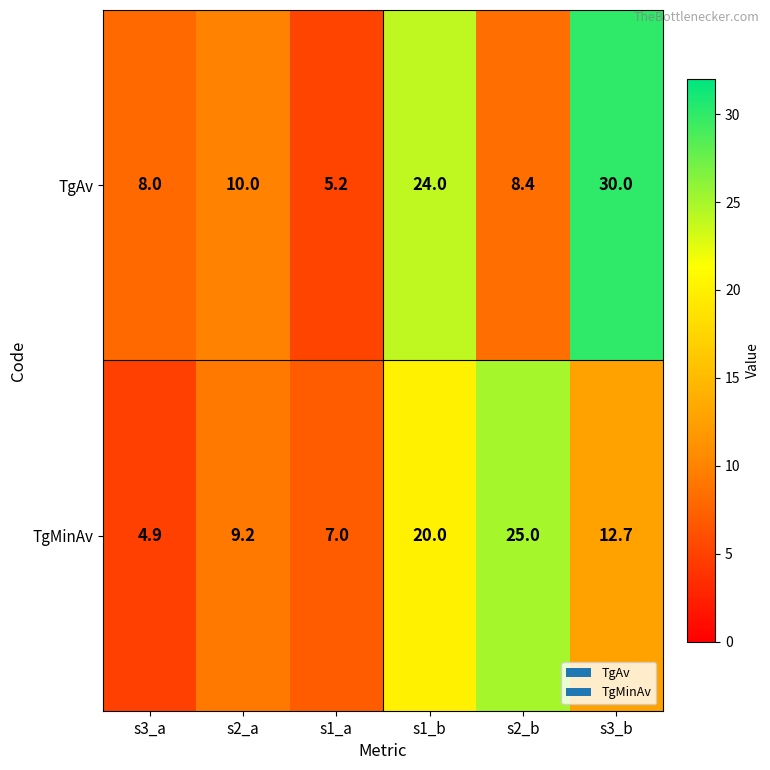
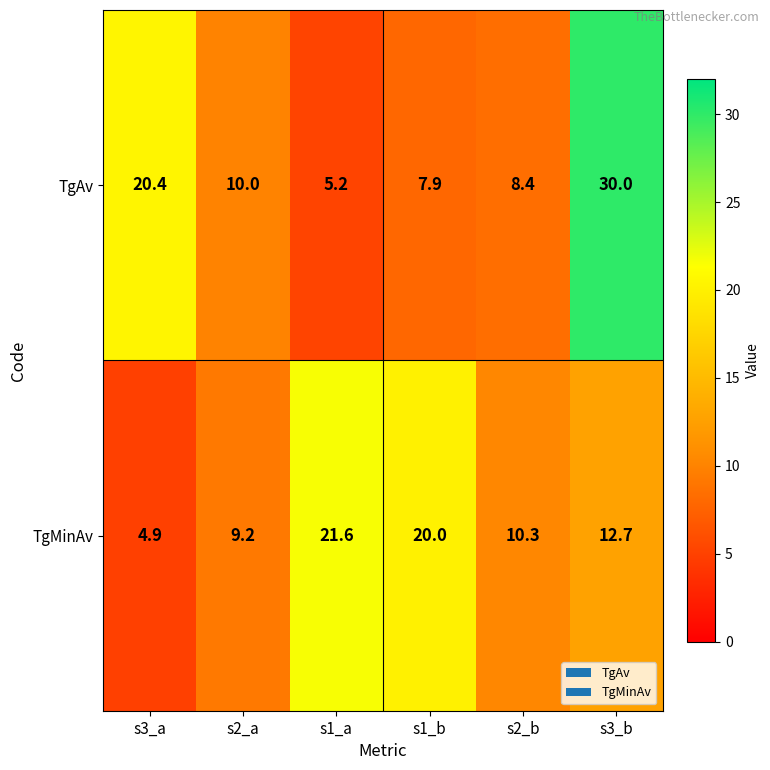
TgAv, s3_a: 8.0 -> 20.4
TgAv, s1_b: 24.0 -> 7.9
TgMinAv, s1_a: 7.0 -> 21.6
TgMinAv, s2_b: 25.0 -> 10.3
